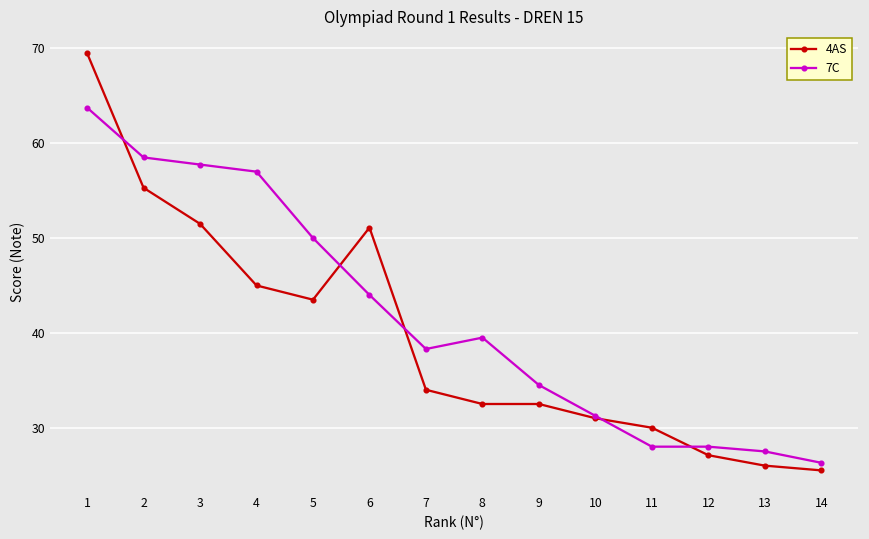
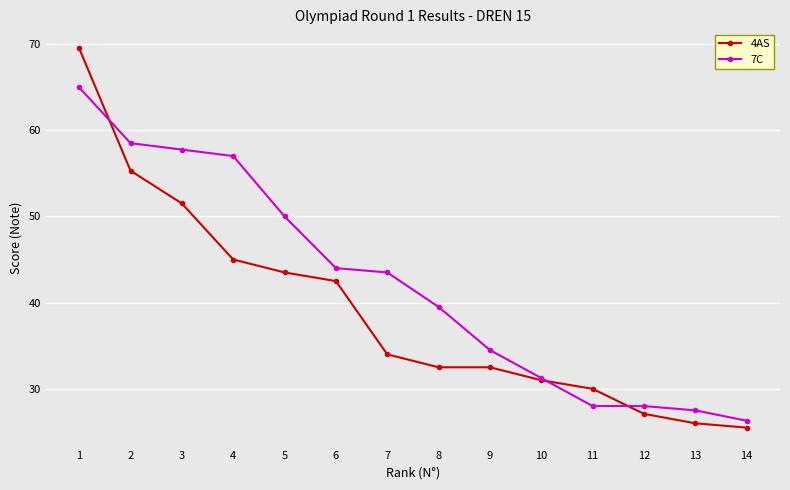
7C, 1: 64 -> 65
4AS, 6: 51 -> 43
7C, 7: 38 -> 44
